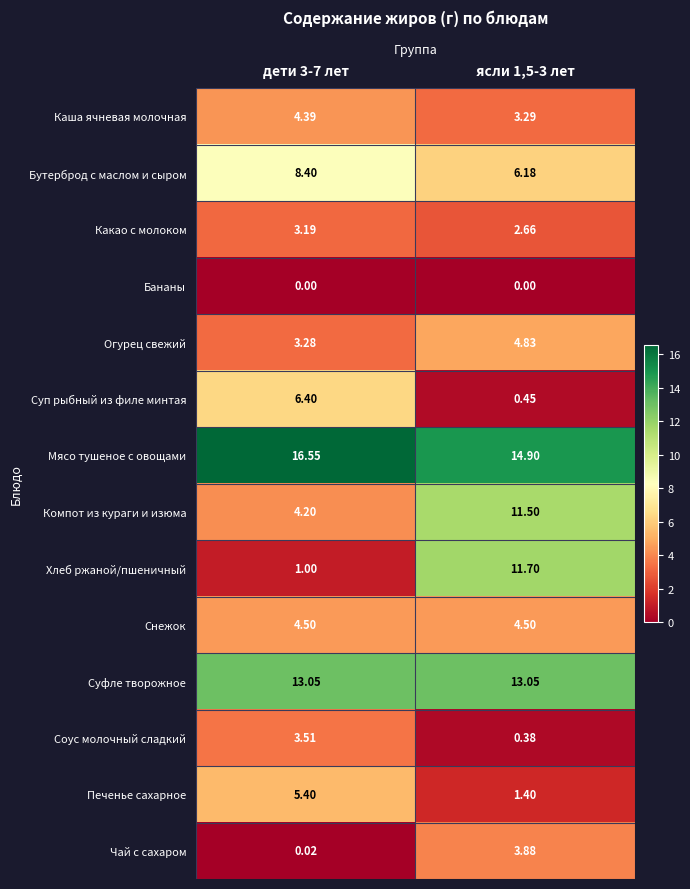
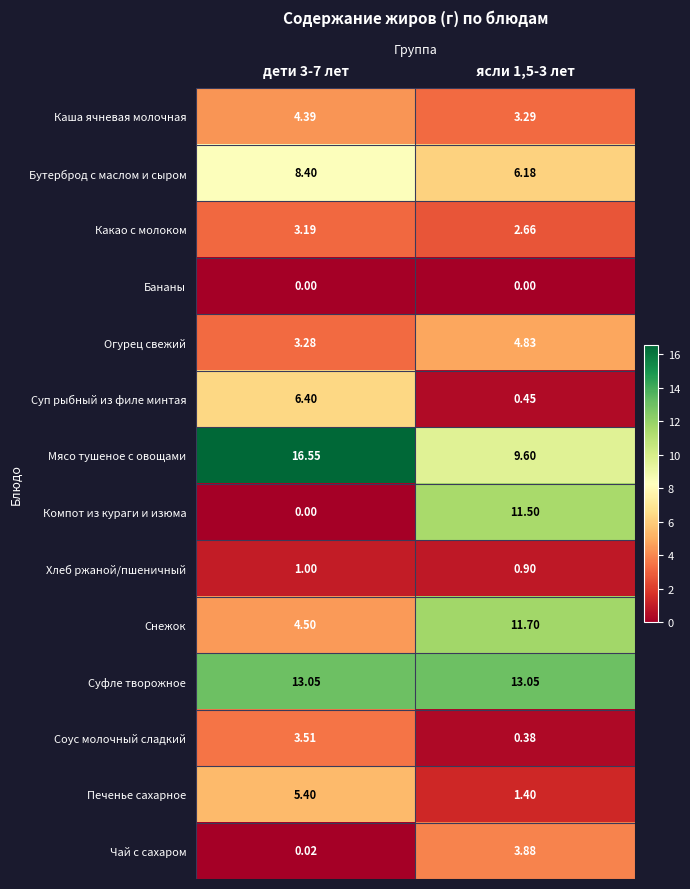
Мясо тушеное с овощами, ясли 1,5-3 лет: 14.90 -> 9.60
Компот из кураги и изюма, дети 3-7 лет: 4.20 -> 0.00
Хлеб ржаной/пшеничный, ясли 1,5-3 лет: 11.70 -> 0.90
Снежок, ясли 1,5-3 лет: 4.50 -> 11.70
